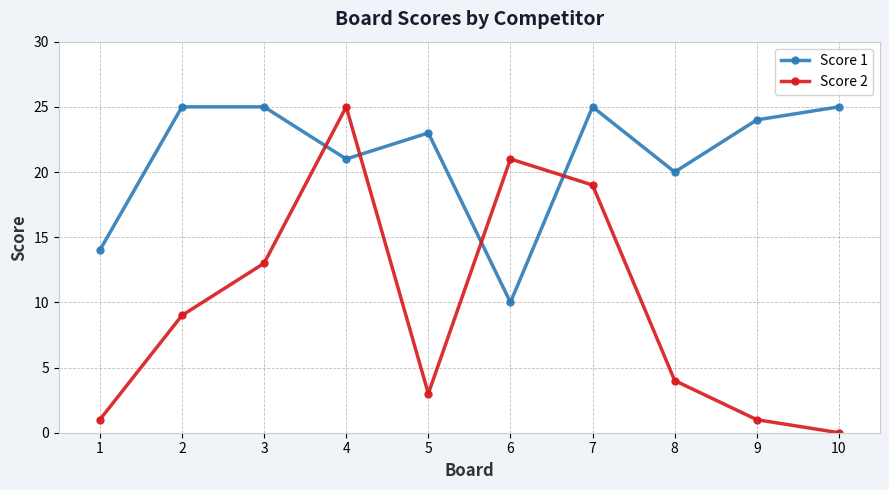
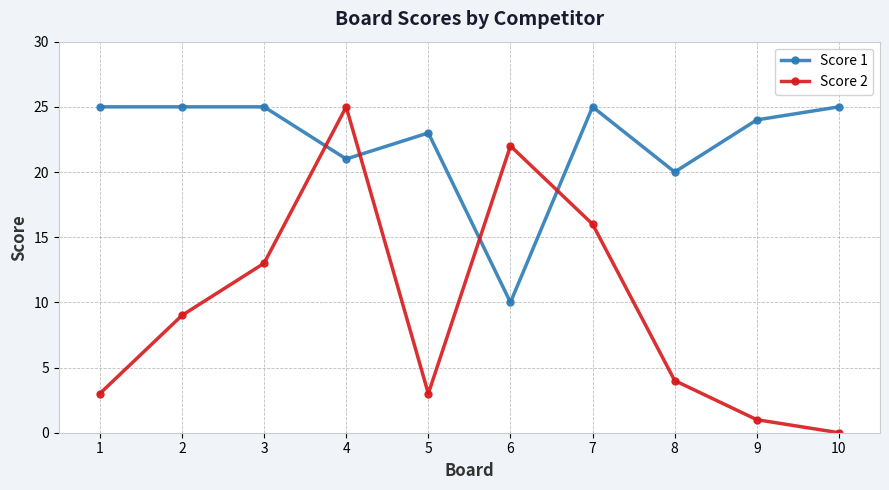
Score 1, 1: 14 -> 25
Score 2, 1: 1 -> 3
Score 2, 6: 21 -> 22
Score 2, 7: 19 -> 16
